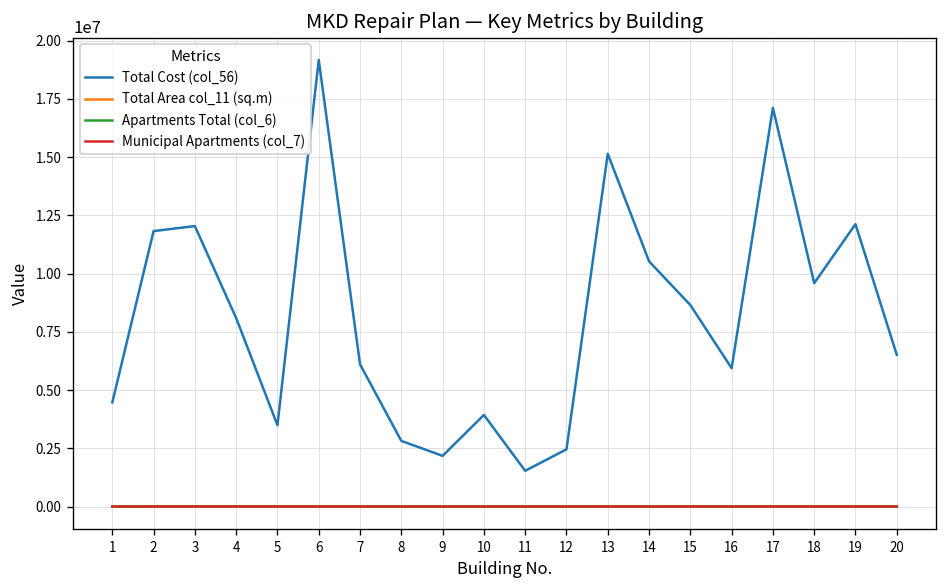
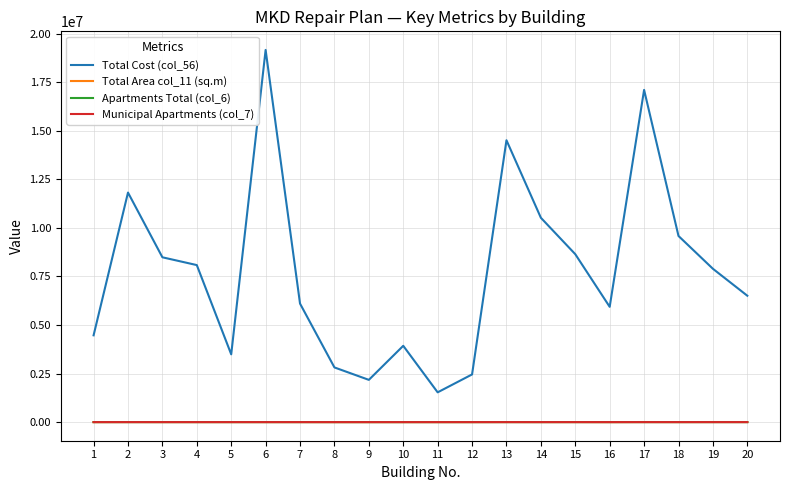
Total Cost (col_56), 3: 12000000 -> 8500000
Total Cost (col_56), 13: 15100000 -> 14500000
Total Cost (col_56), 19: 12100000 -> 7900000
